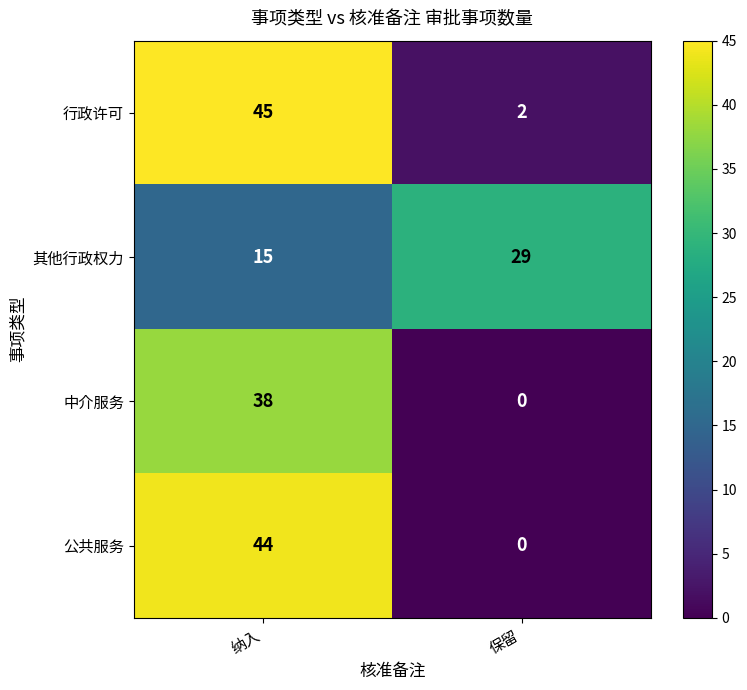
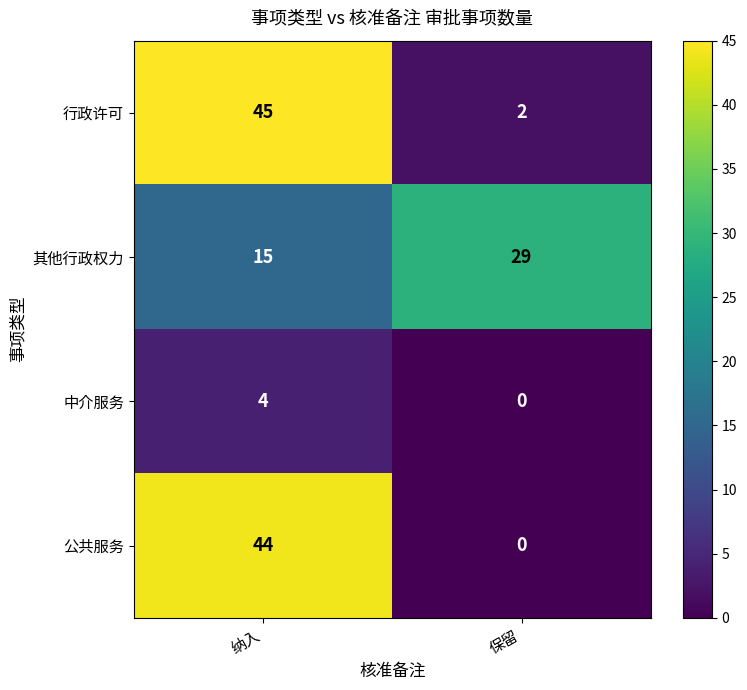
中介服务, 纳入: 38 -> 4
